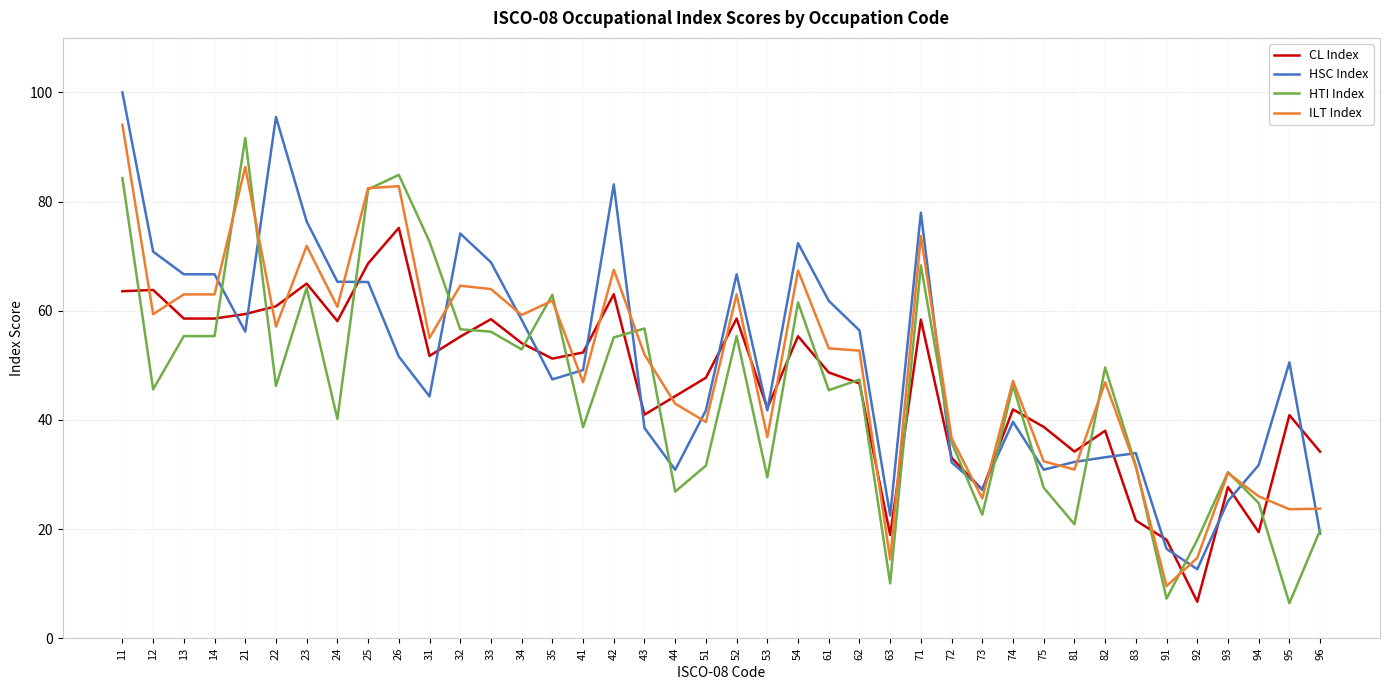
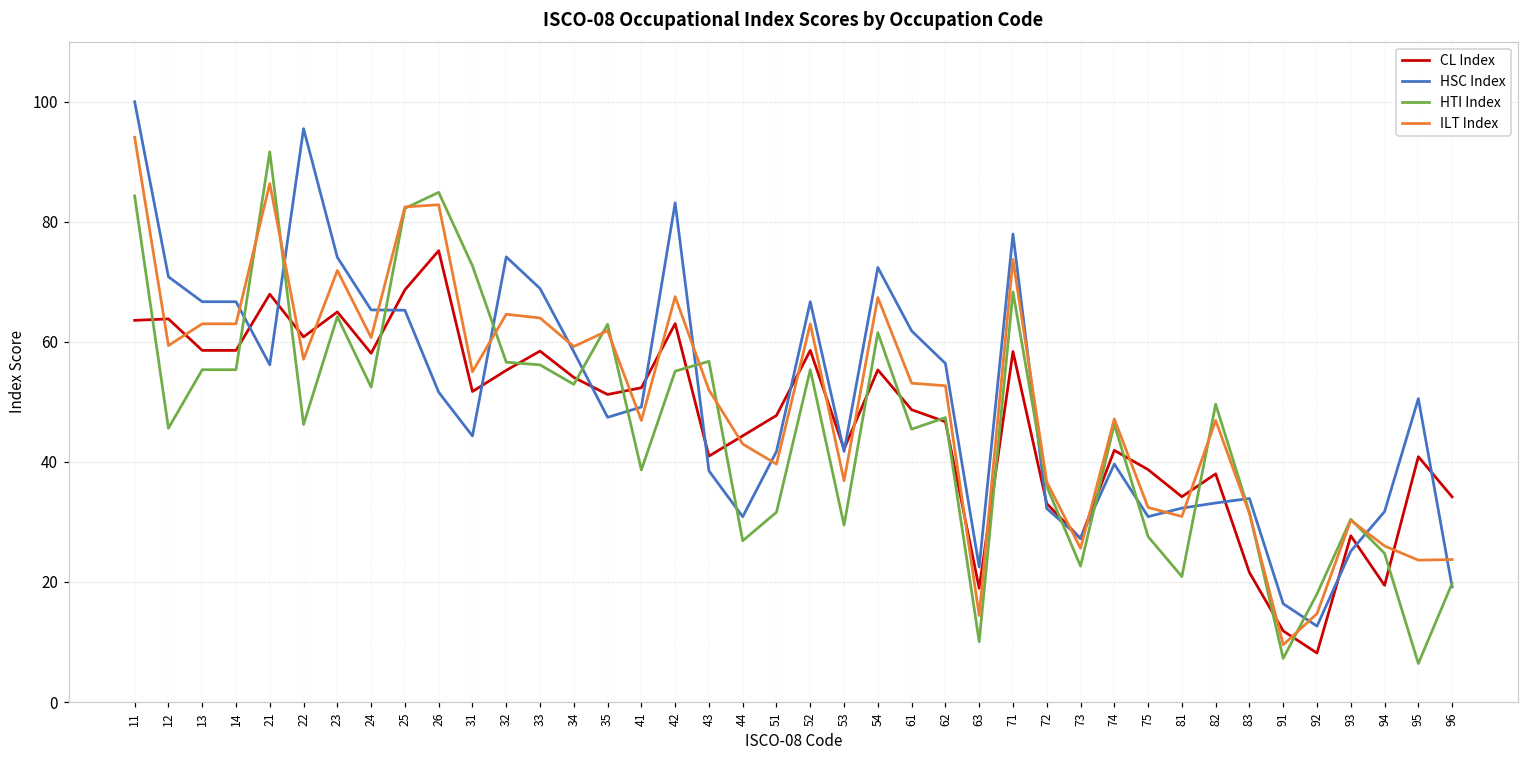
CL Index, 21: 59 -> 68
HSC Index, 23: 76 -> 74
HTI Index, 24: 40 -> 52
CL Index, 91: 18 -> 12
CL Index, 92: 7 -> 8
